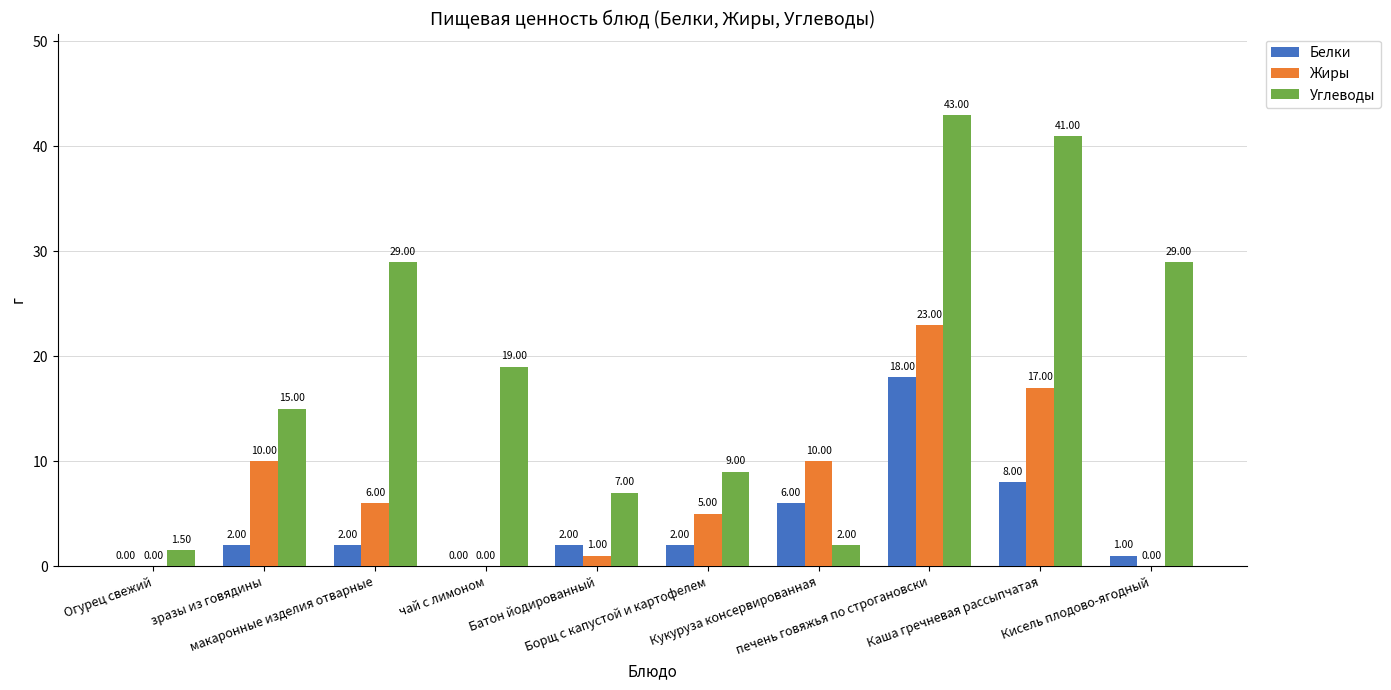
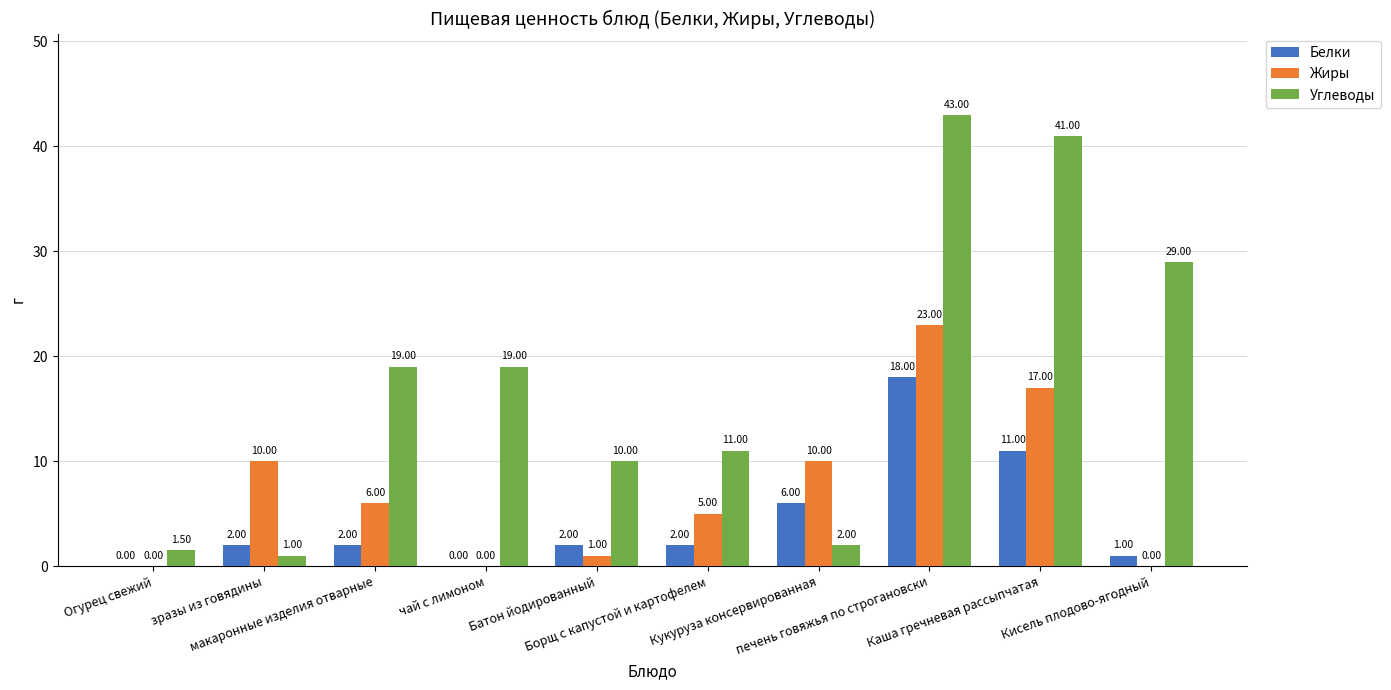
Углеводы, зразы из говядины: 15.00 -> 1.00
Углеводы, макаронные изделия отварные: 29.00 -> 19.00
Углеводы, Батон йодированный: 7.00 -> 10.00
Углеводы, Борщ с капустой и картофелем: 9.00 -> 11.00
Белки, Каша гречневая рассыпчатая: 8.00 -> 11.00
